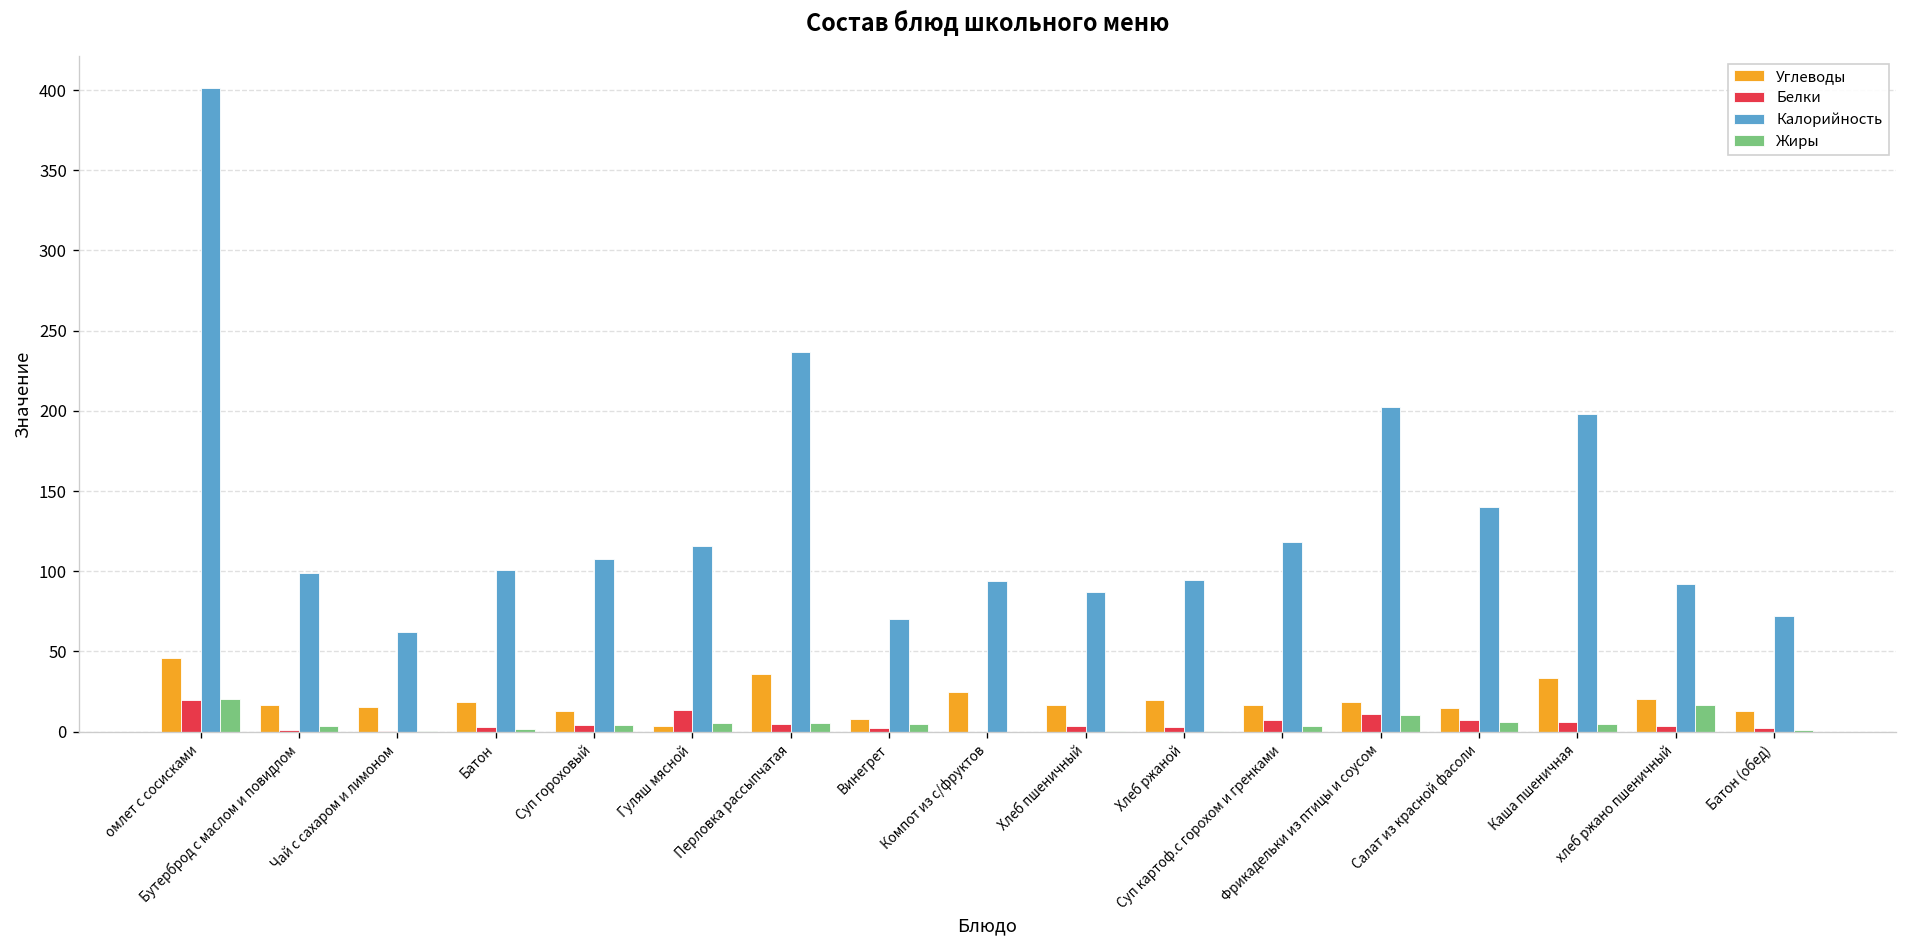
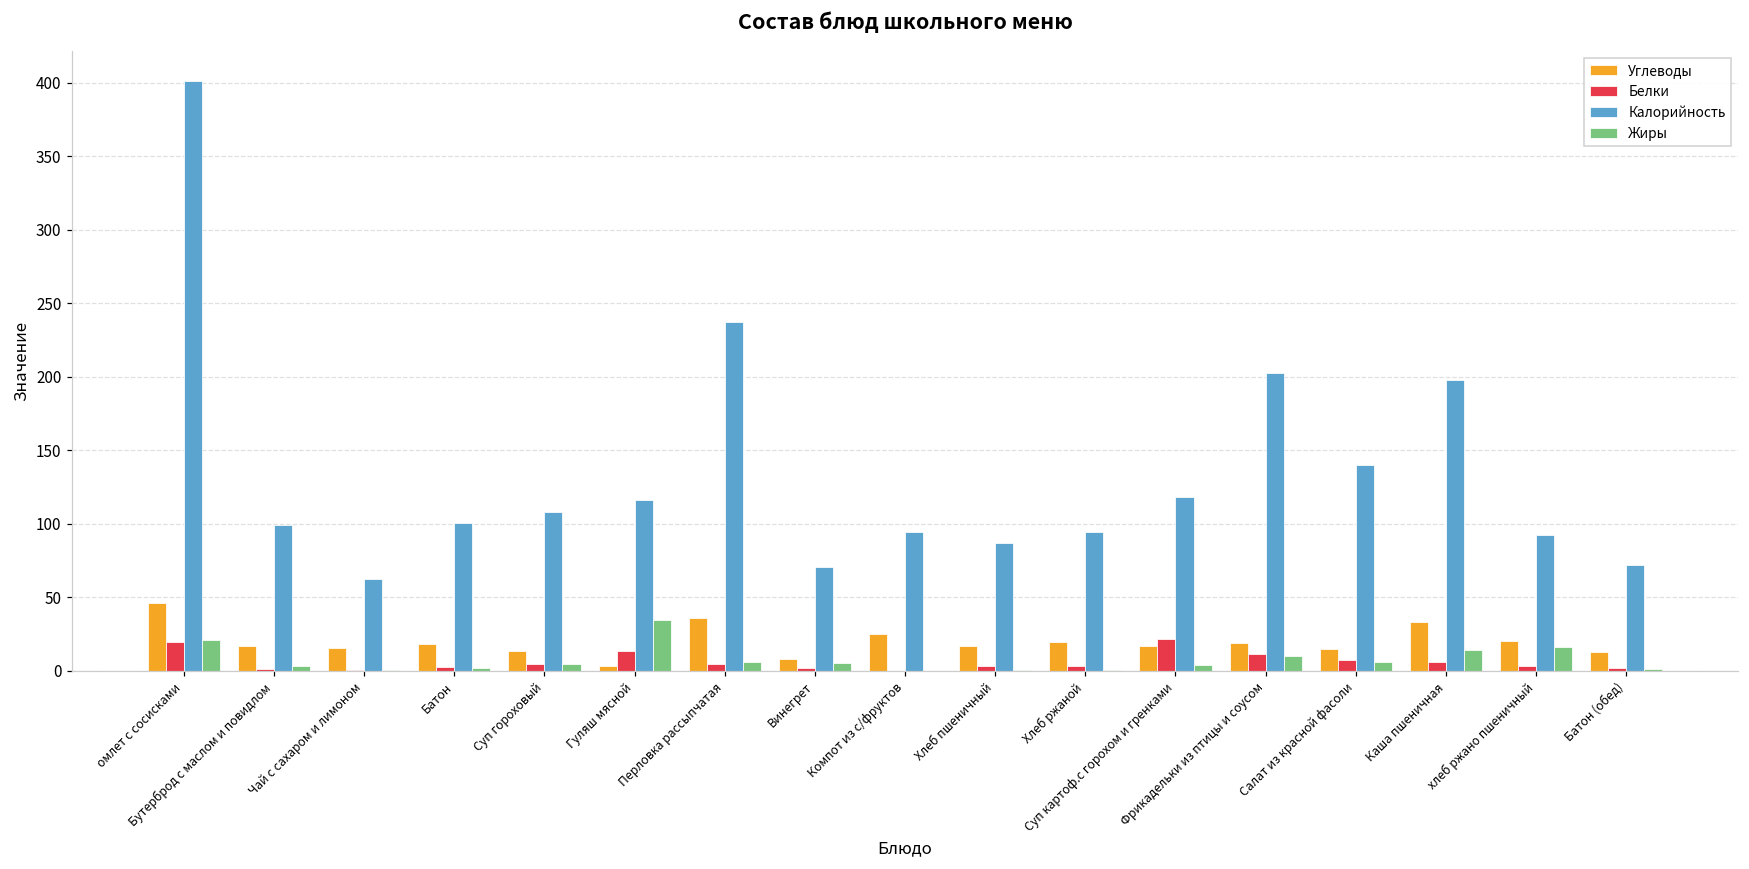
Жиры, Гуляш мясной: 5 -> 34
Белки, Суп картоф.с горохом и гренками: 8 -> 22
Жиры, Каша пшеничная: 5 -> 14
